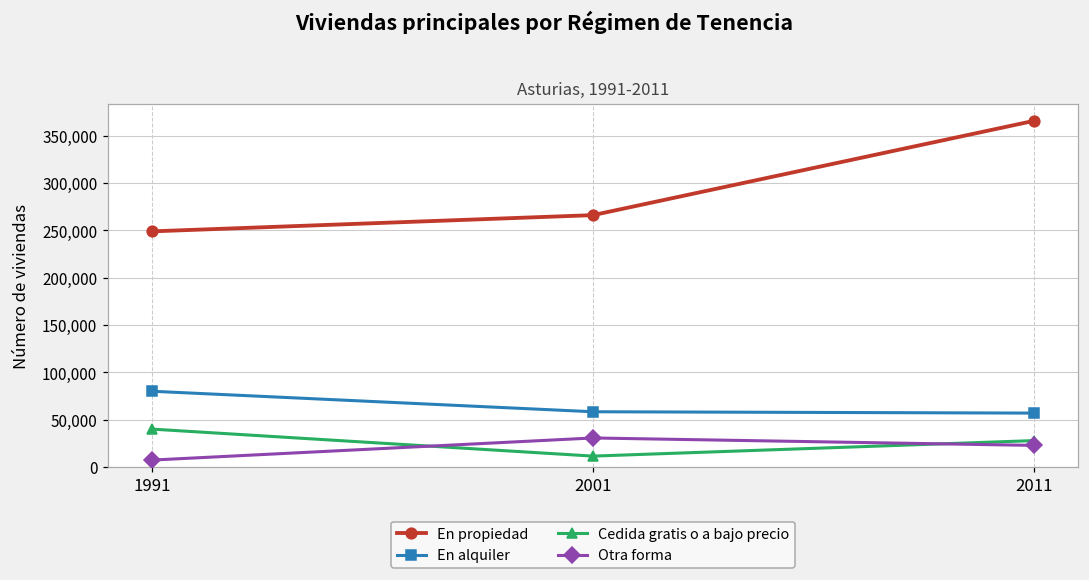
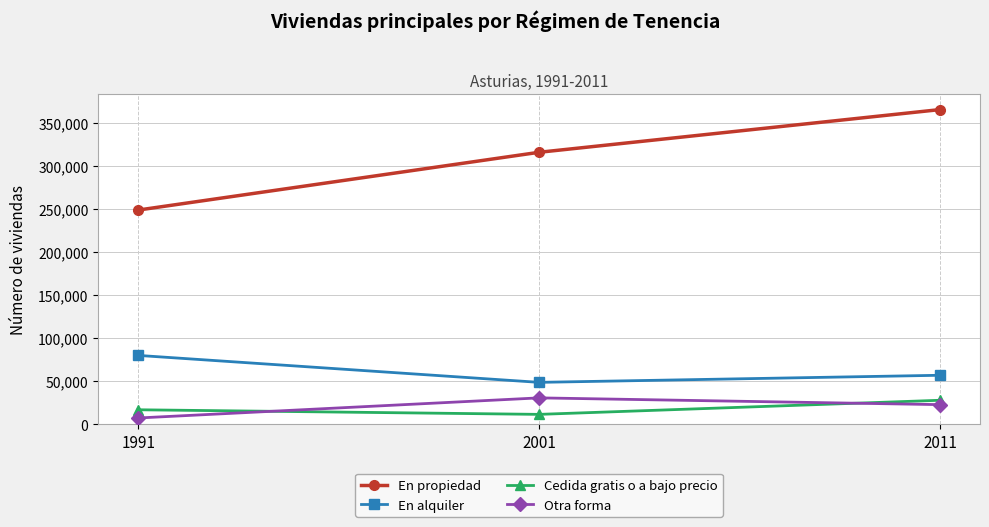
Cedida gratis o a bajo precio, 1991: 40,000 -> 20,000
En propiedad, 2001: 270,000 -> 320,000
En alquiler, 2001: 60,000 -> 50,000
